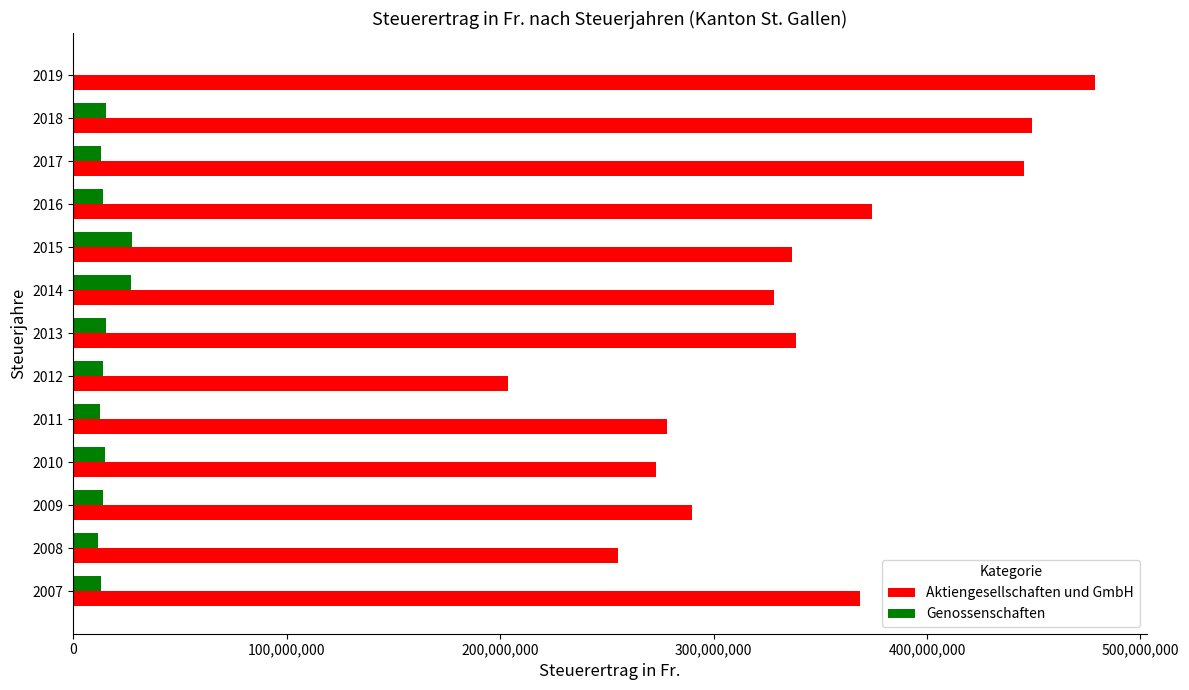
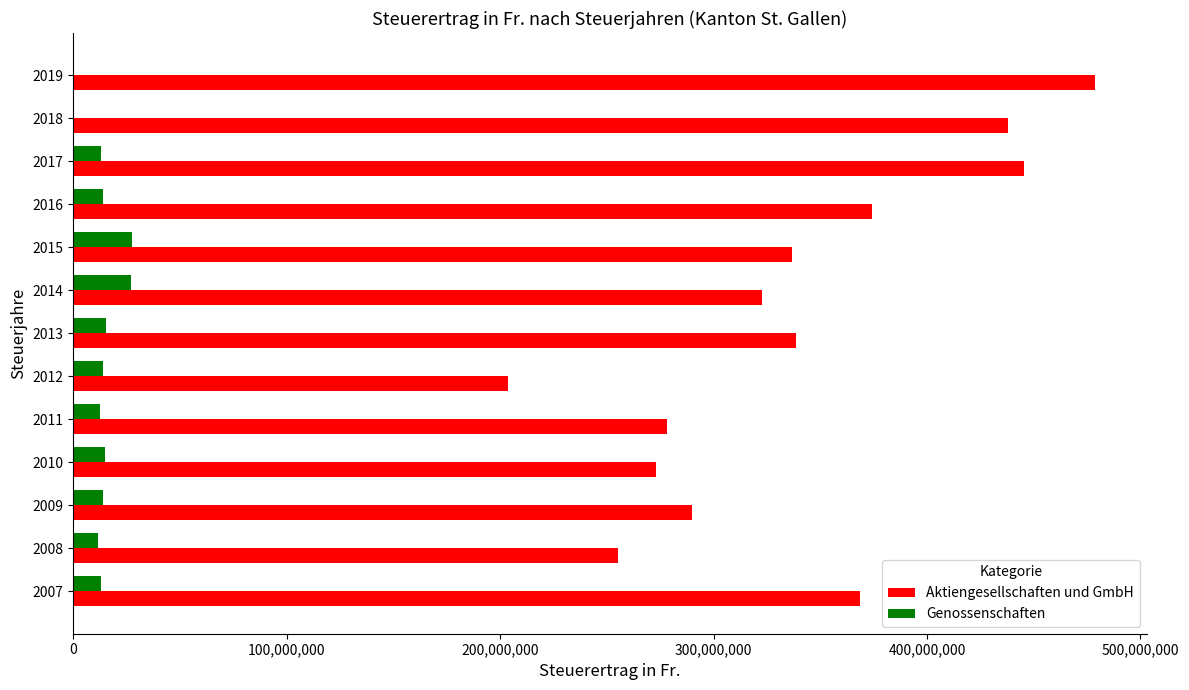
Genossenschaften, 2018: 15,000,000 -> 0
Aktiengesellschaften und GmbH, 2018: 449,000,000 -> 438,000,000
Aktiengesellschaften und GmbH, 2014: 328,000,000 -> 323,000,000
